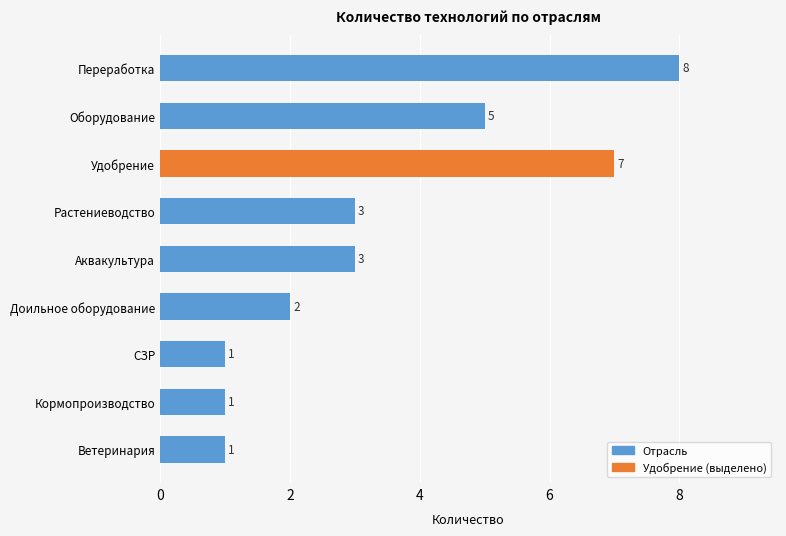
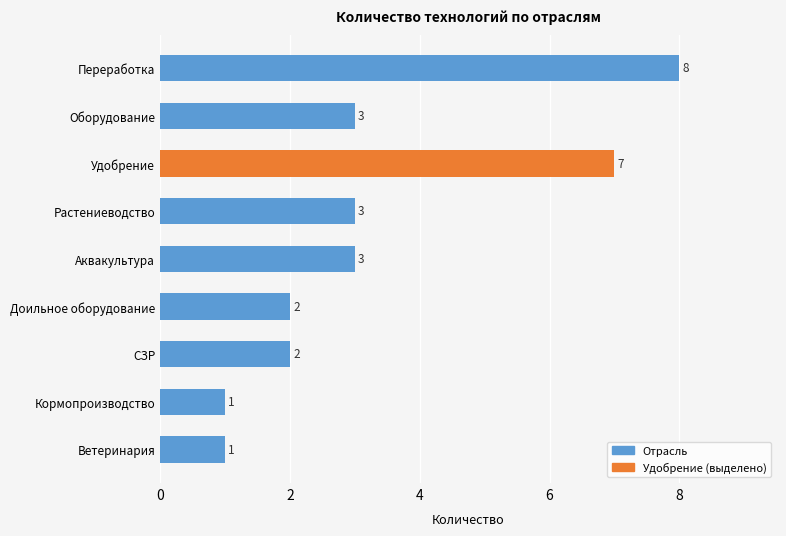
Оборудование: 5 -> 3
СЗР: 1 -> 2
